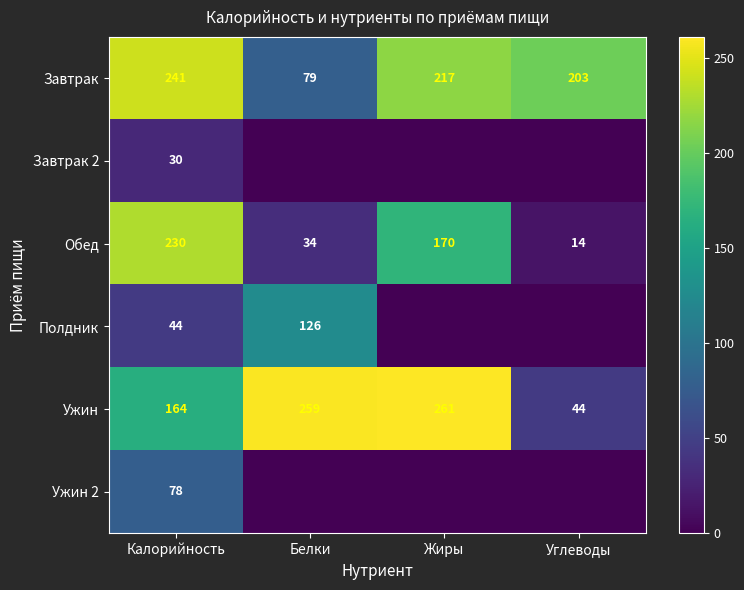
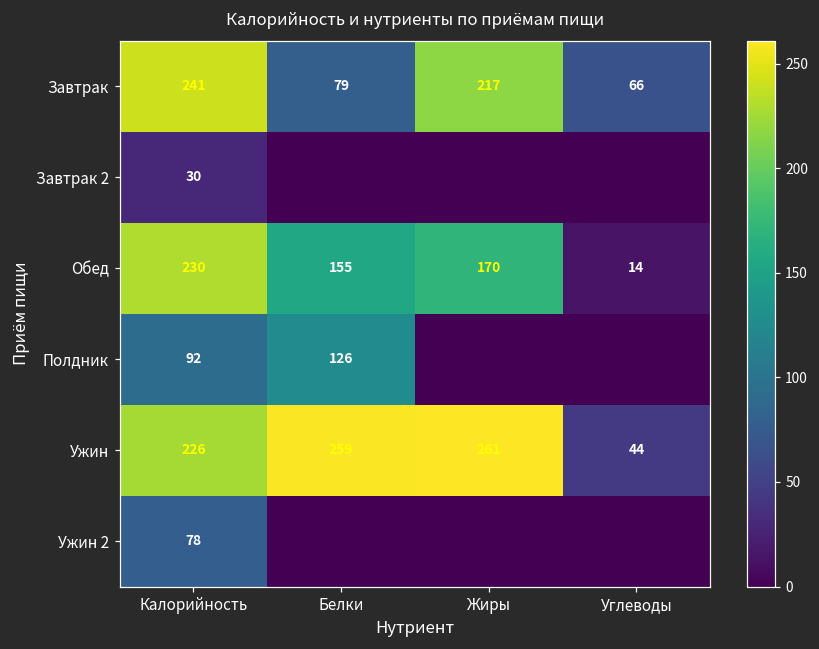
Завтрак, Углеводы: 203 -> 66
Обед, Белки: 34 -> 155
Полдник, Калорийность: 44 -> 92
Ужин, Калорийность: 164 -> 226
